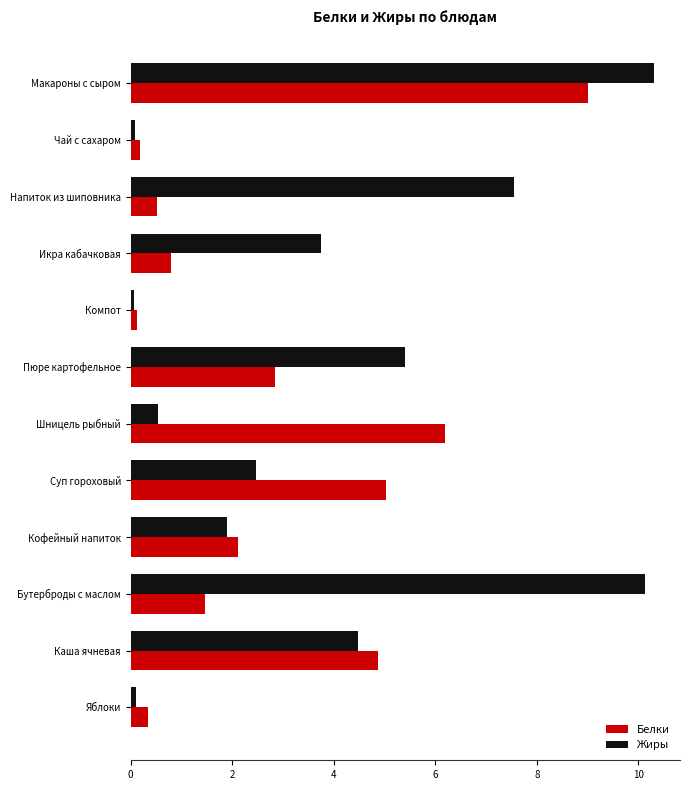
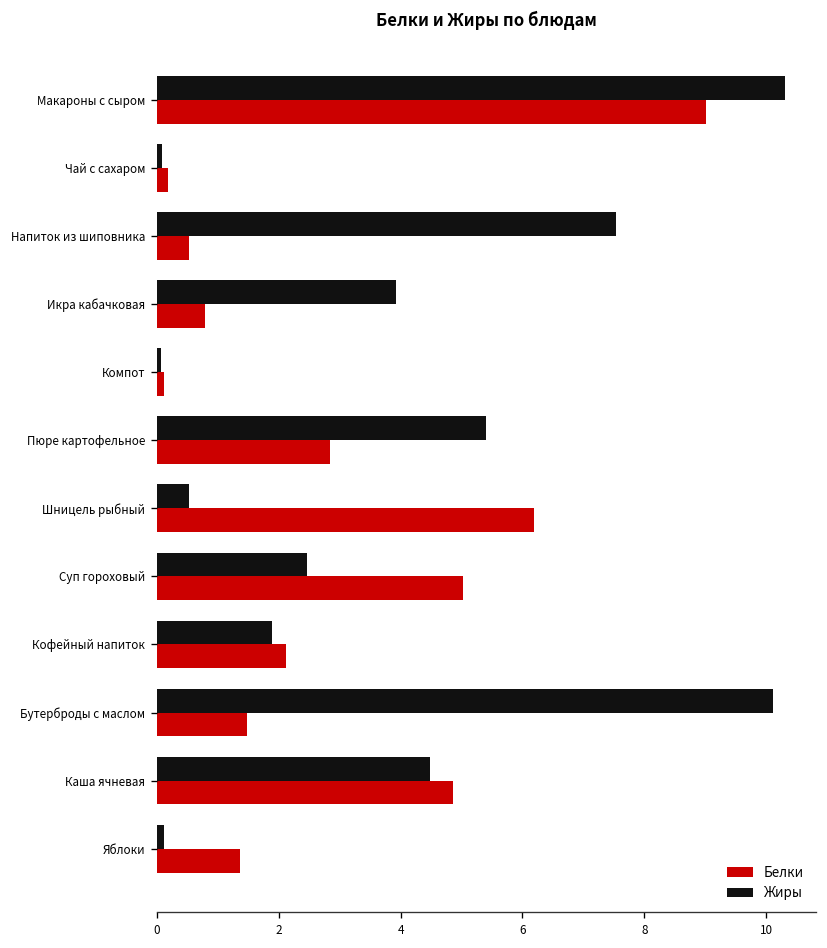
Жиры, Икра кабачковая: 3.7 -> 3.9
Белки, Яблоки: 0.3 -> 1.4
